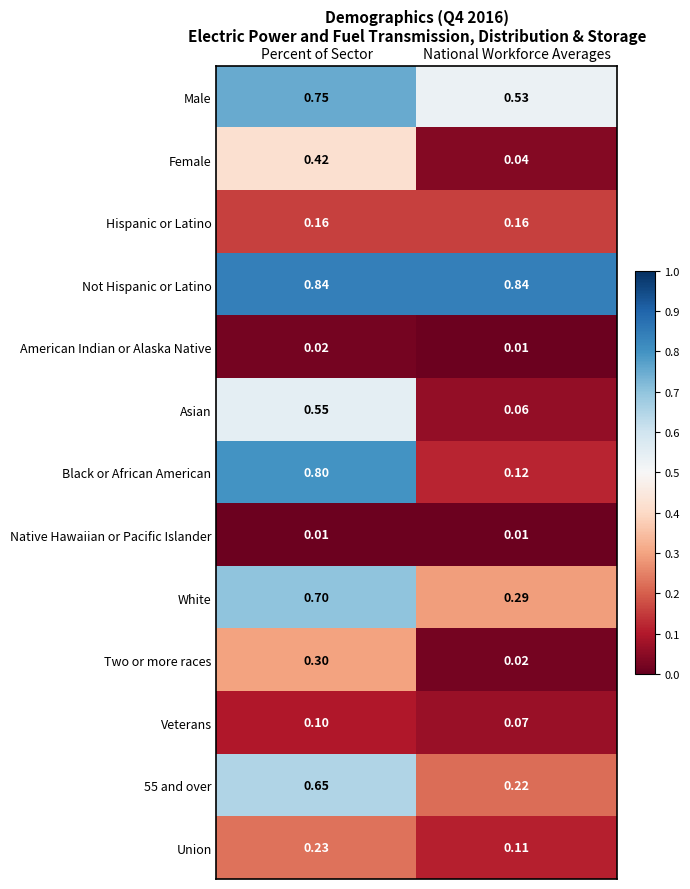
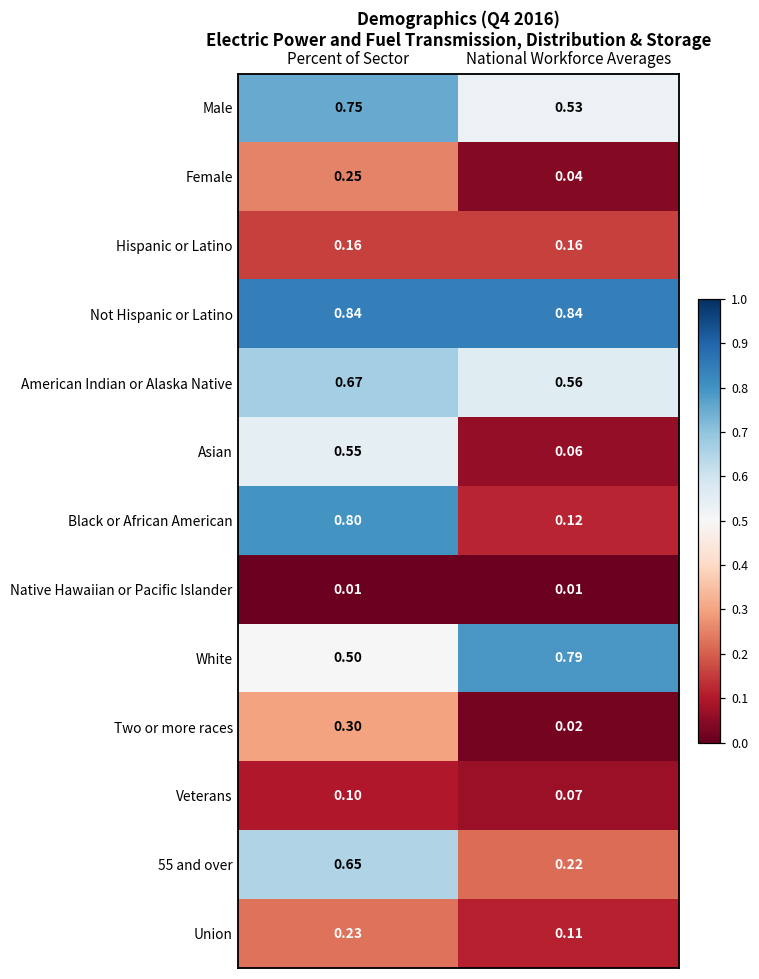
Female, Percent of Sector: 0.42 -> 0.25
American Indian or Alaska Native, Percent of Sector: 0.02 -> 0.67
American Indian or Alaska Native, National Workforce Averages: 0.01 -> 0.56
White, Percent of Sector: 0.70 -> 0.50
White, National Workforce Averages: 0.29 -> 0.79
